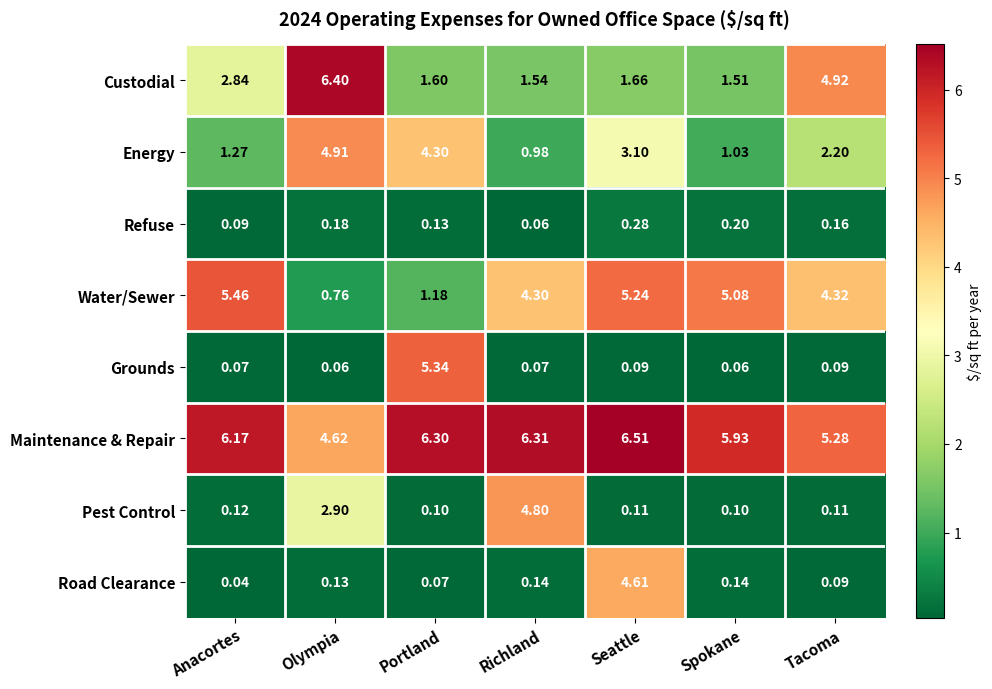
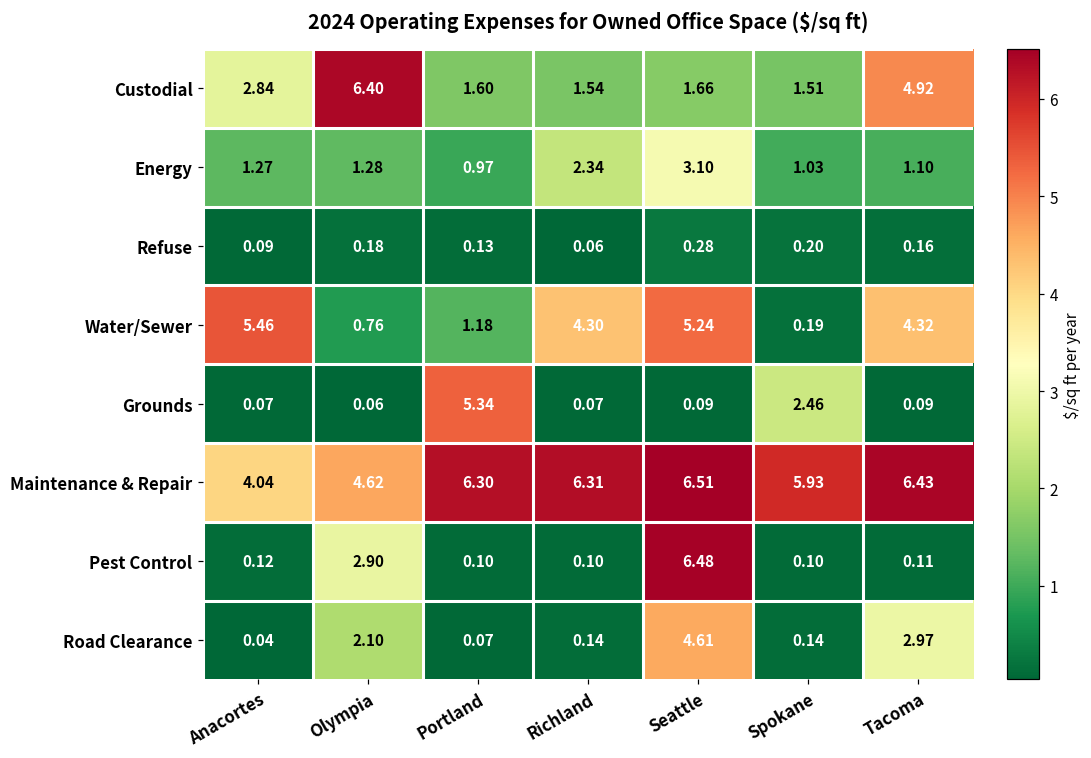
Energy, Olympia: 4.91 -> 1.28
Energy, Portland: 4.30 -> 0.97
Energy, Richland: 0.98 -> 2.34
Energy, Tacoma: 2.20 -> 1.10
Water/Sewer, Spokane: 5.08 -> 0.19
Grounds, Spokane: 0.06 -> 2.46
Maintenance & Repair, Anacortes: 6.17 -> 4.04
Maintenance & Repair, Tacoma: 5.28 -> 6.43
Pest Control, Richland: 4.80 -> 0.10
Pest Control, Seattle: 0.11 -> 6.48
Road Clearance, Olympia: 0.13 -> 2.10
Road Clearance, Tacoma: 0.09 -> 2.97
